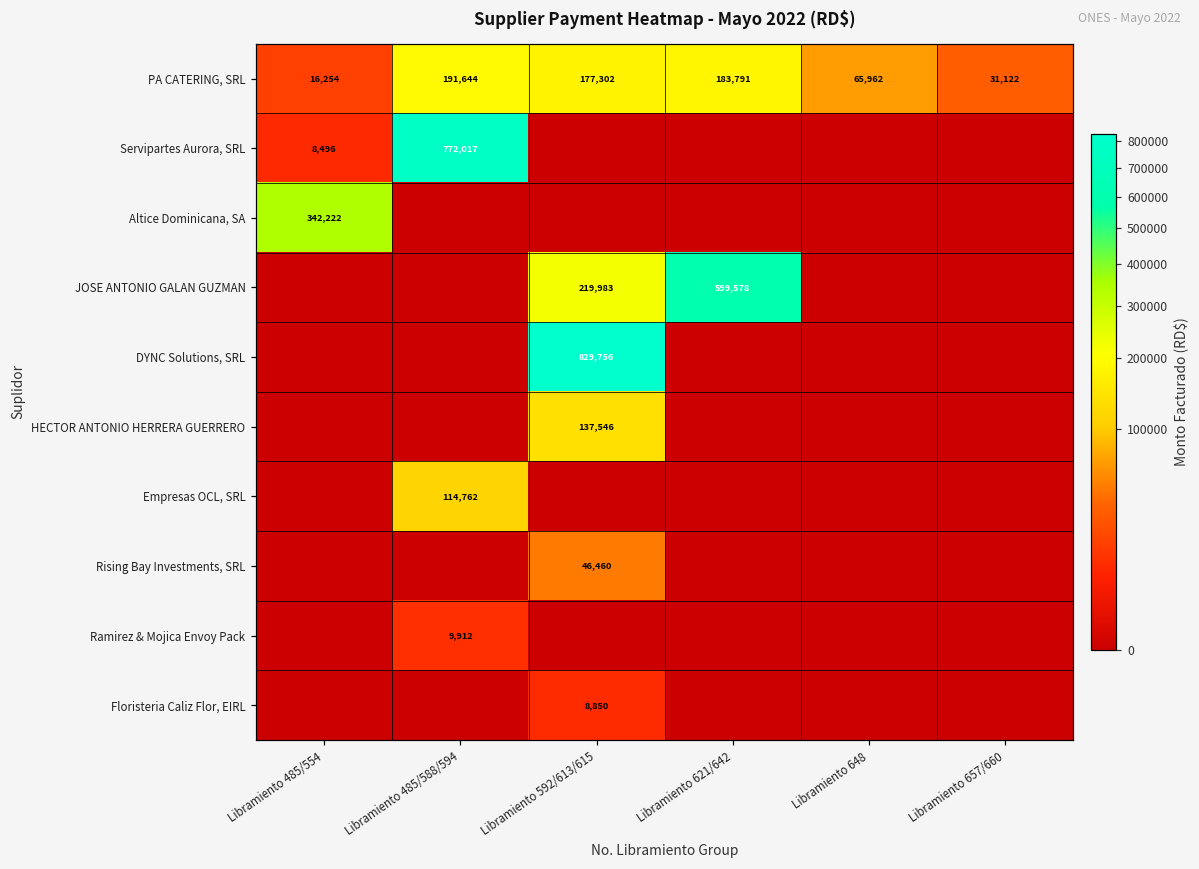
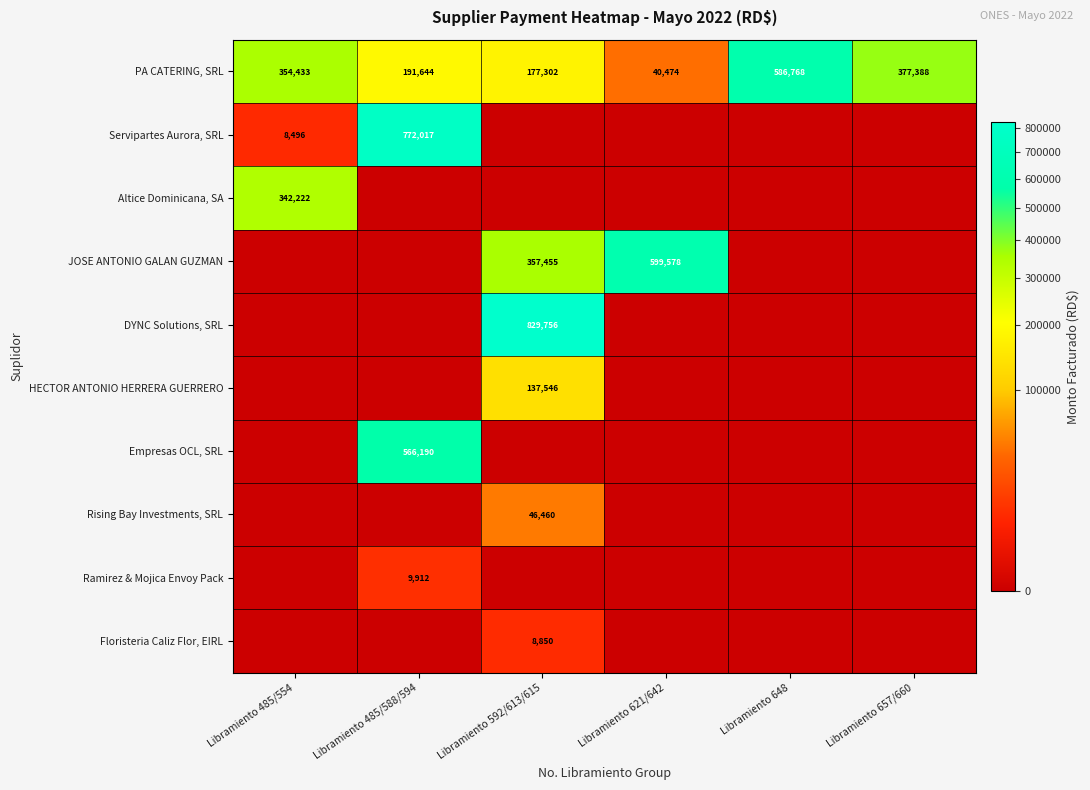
PA CATERING, SRL, Libramiento 485/554: 16,254 -> 354,433
PA CATERING, SRL, Libramiento 621/642: 183,791 -> 40,474
PA CATERING, SRL, Libramiento 648: 65,962 -> 586,768
PA CATERING, SRL, Libramiento 657/660: 31,122 -> 377,388
JOSE ANTONIO GALAN GUZMAN, Libramiento 592/613/615: 219,983 -> 357,455
Empresas OCL, SRL, Libramiento 485/588/594: 114,762 -> 566,190
